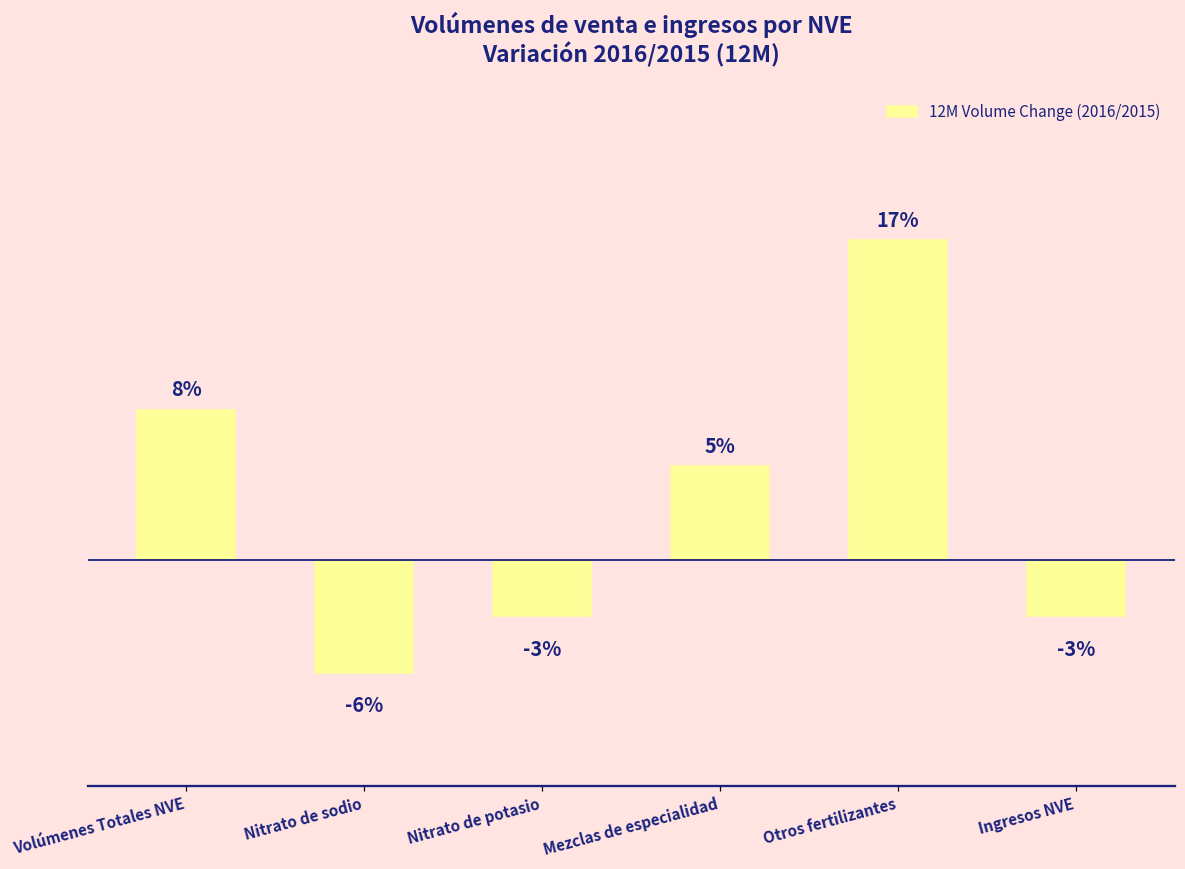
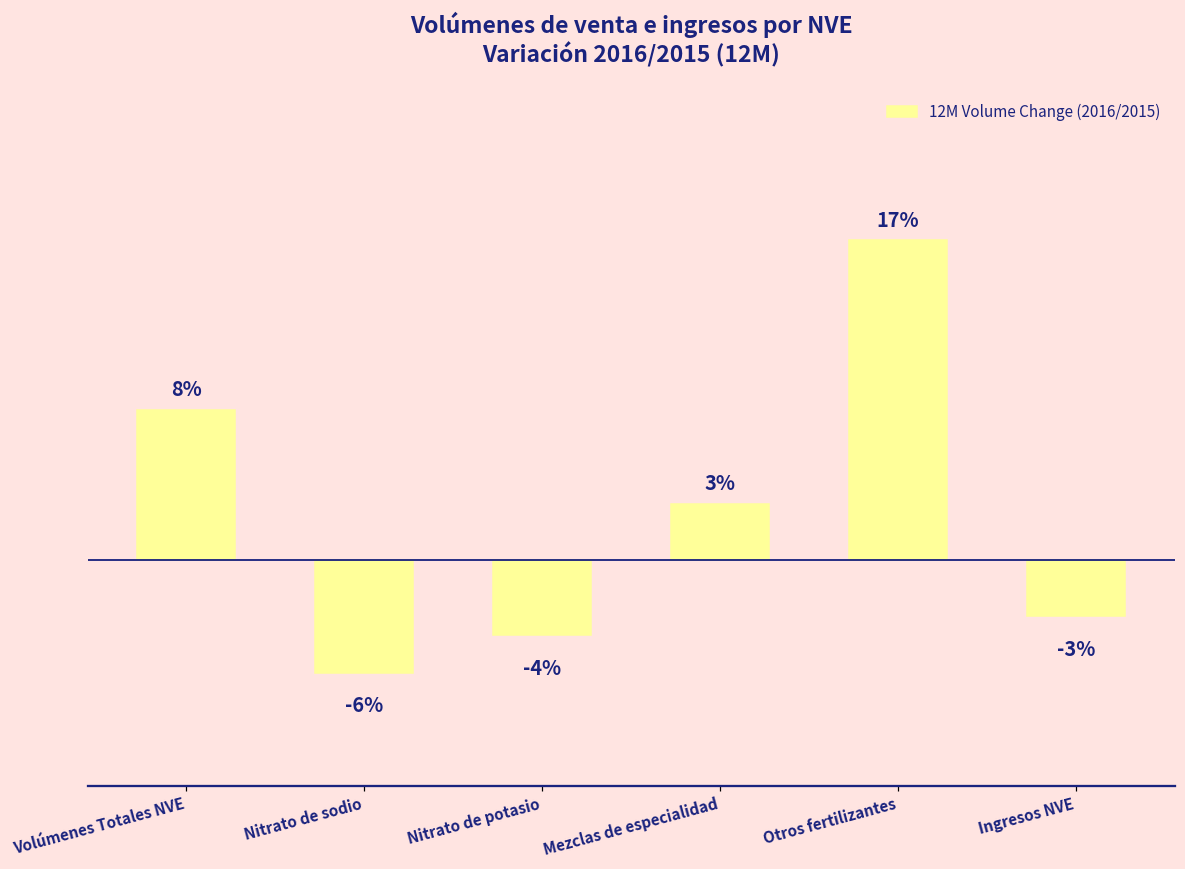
Nitrato de potasio: -3% -> -4%
Mezclas de especialidad: 5% -> 3%
